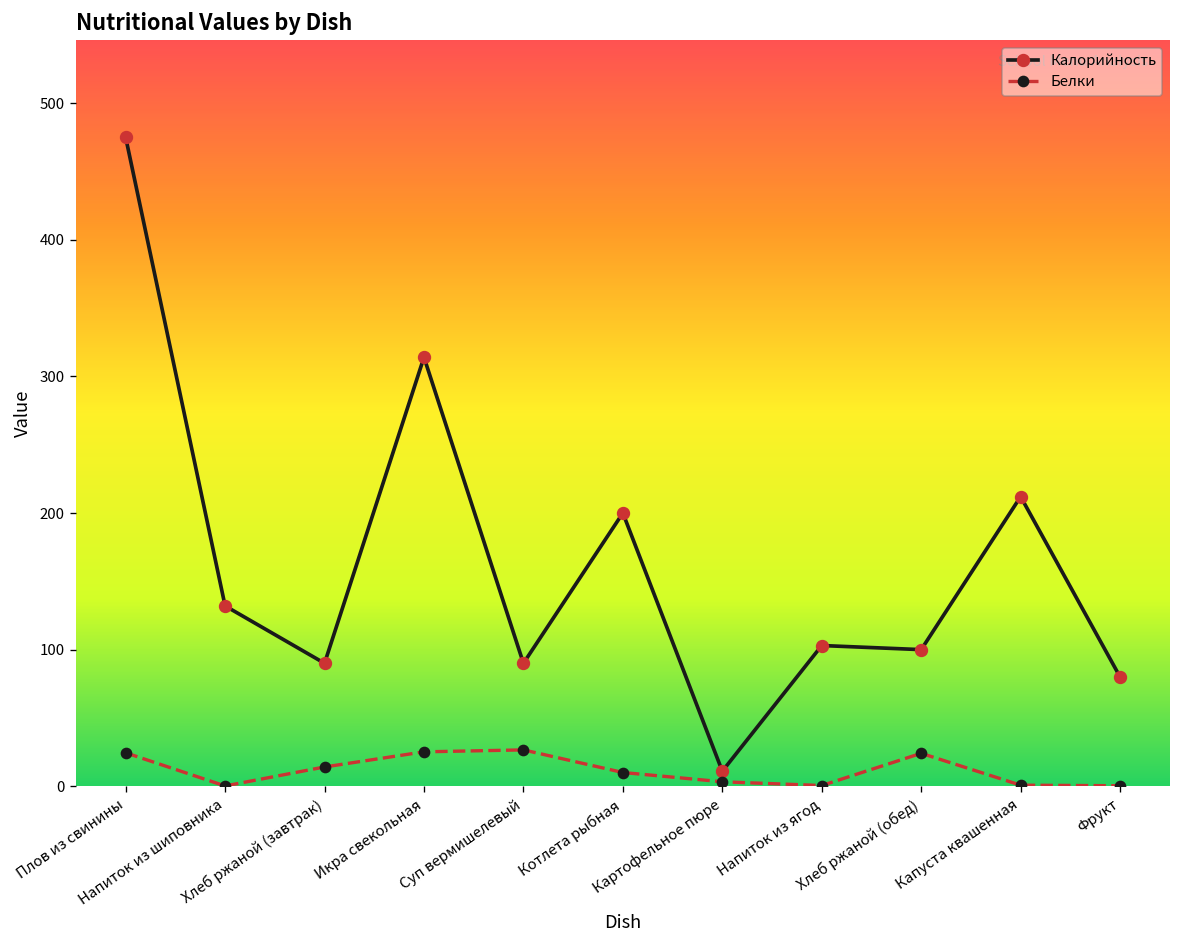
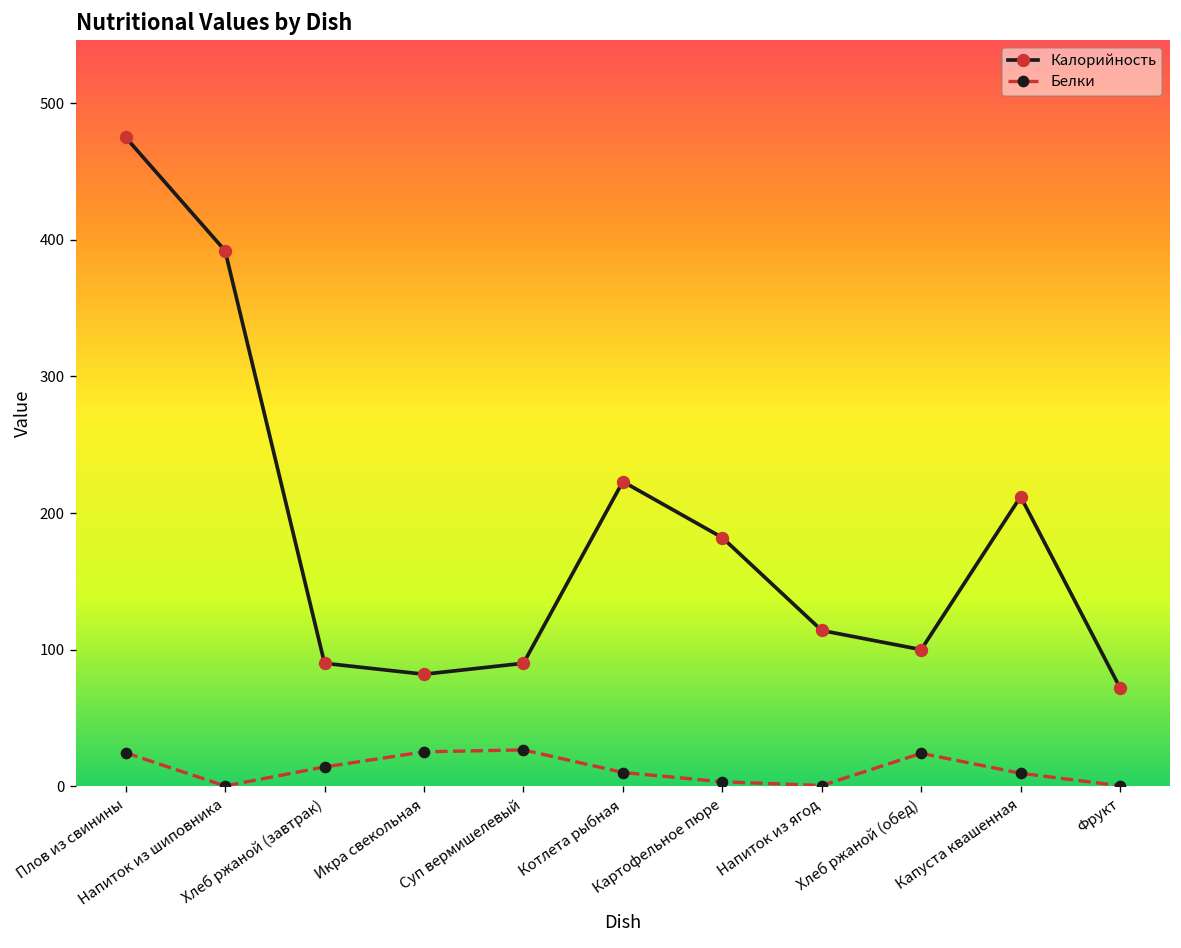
Калорийность, Напиток из шиповника: 132 -> 392
Калорийность, Икра свекольная: 314 -> 82
Калорийность, Котлета рыбная: 200 -> 223
Калорийность, Картофельное пюре: 11 -> 182
Калорийность, Напиток из ягод: 103 -> 114
Белки, Капуста квашенная: 1 -> 9
Калорийность, Фрукт: 80 -> 72
